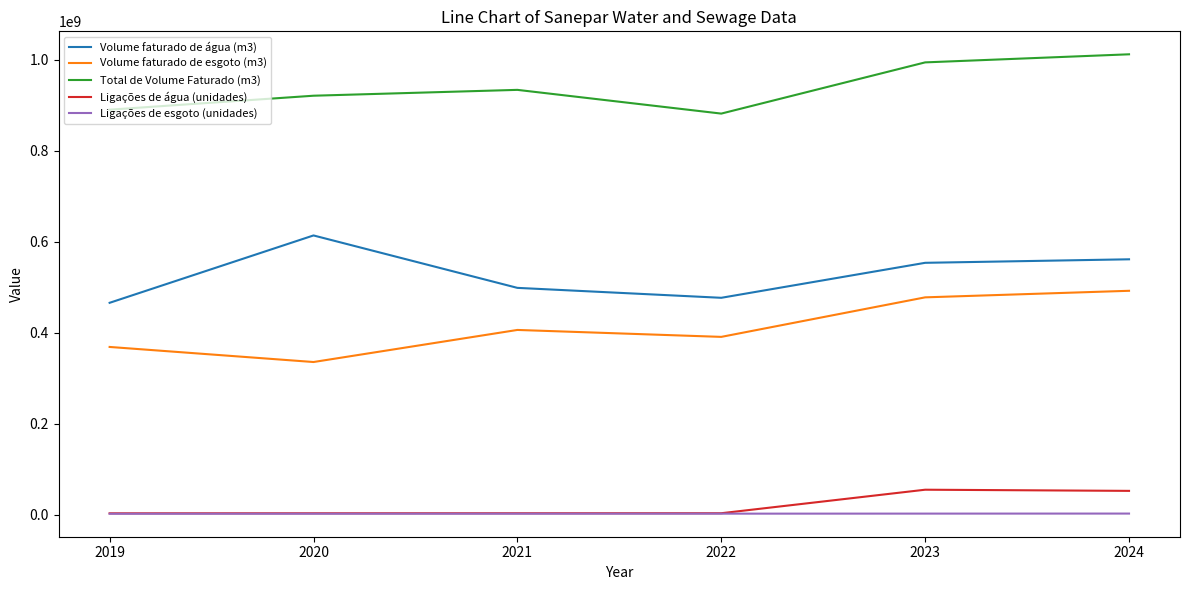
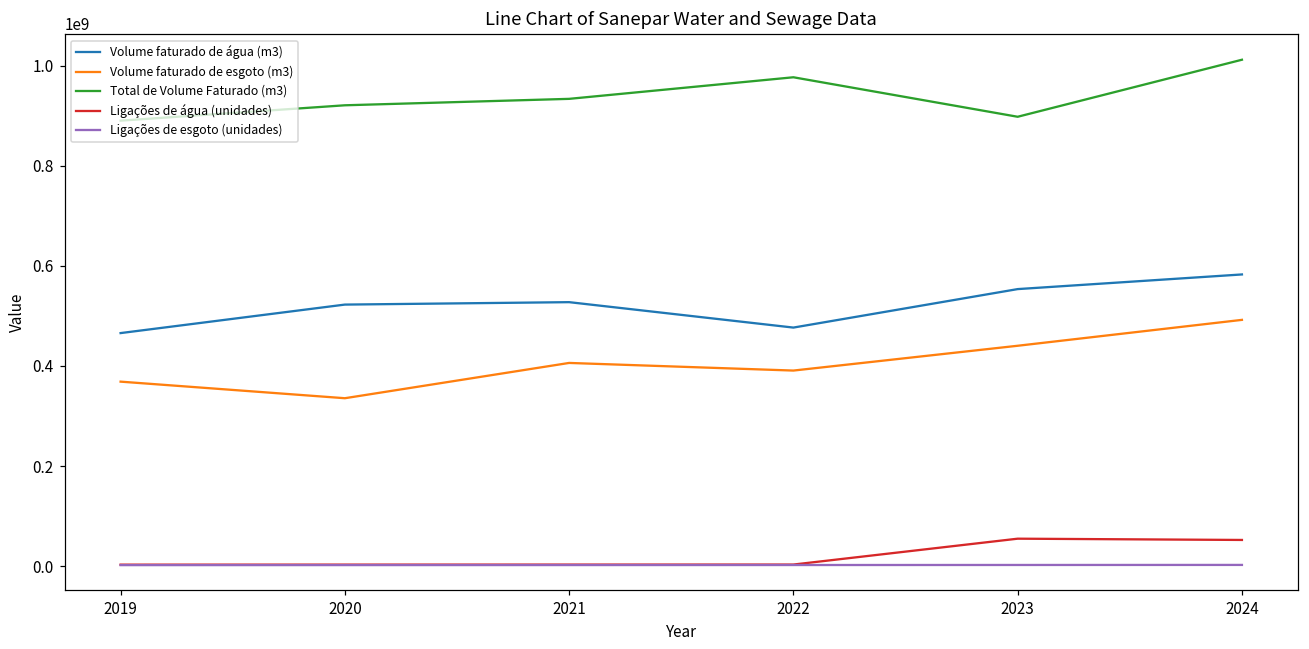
Volume faturado de água (m3), 2020: 610000000 -> 520000000
Volume faturado de água (m3), 2021: 500000000 -> 530000000
Total de Volume Faturado (m3), 2022: 880000000 -> 980000000
Volume faturado de esgoto (m3), 2023: 480000000 -> 440000000
Total de Volume Faturado (m3), 2023: 990000000 -> 900000000
Volume faturado de água (m3), 2024: 560000000 -> 580000000
